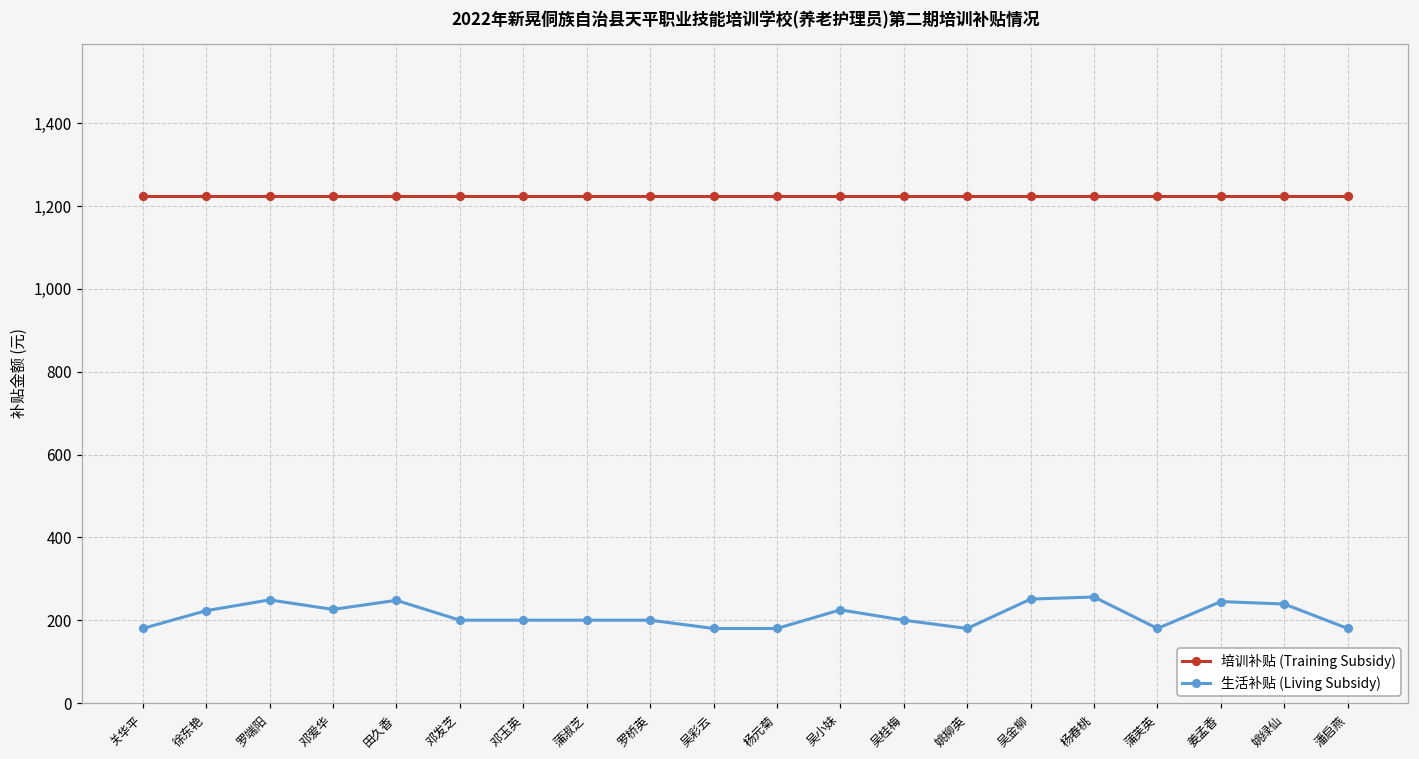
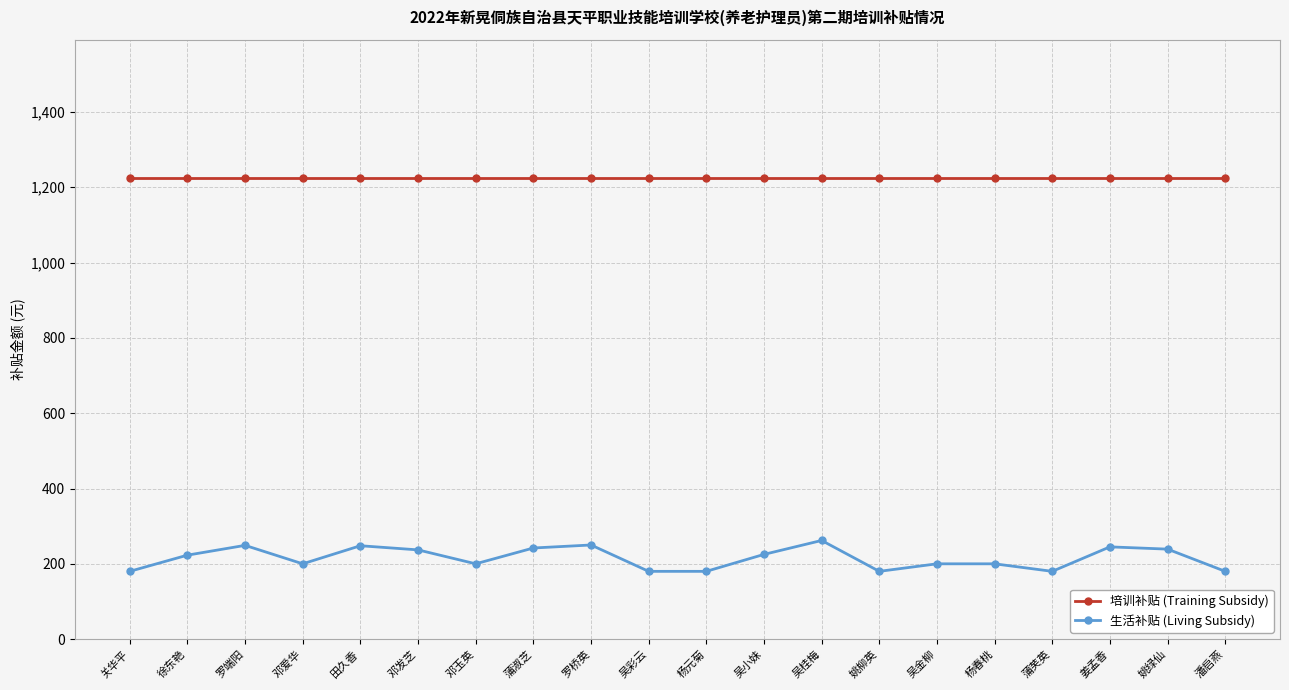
生活补贴 (Living Subsidy), 邓爱华: 230 -> 200
生活补贴 (Living Subsidy), 邓发芝: 200 -> 240
生活补贴 (Living Subsidy), 蒲淑芝: 200 -> 240
生活补贴 (Living Subsidy), 罗桥英: 200 -> 250
生活补贴 (Living Subsidy), 吴桂梅: 200 -> 260
生活补贴 (Living Subsidy), 吴金柳: 250 -> 200
生活补贴 (Living Subsidy), 杨春桃: 260 -> 200
